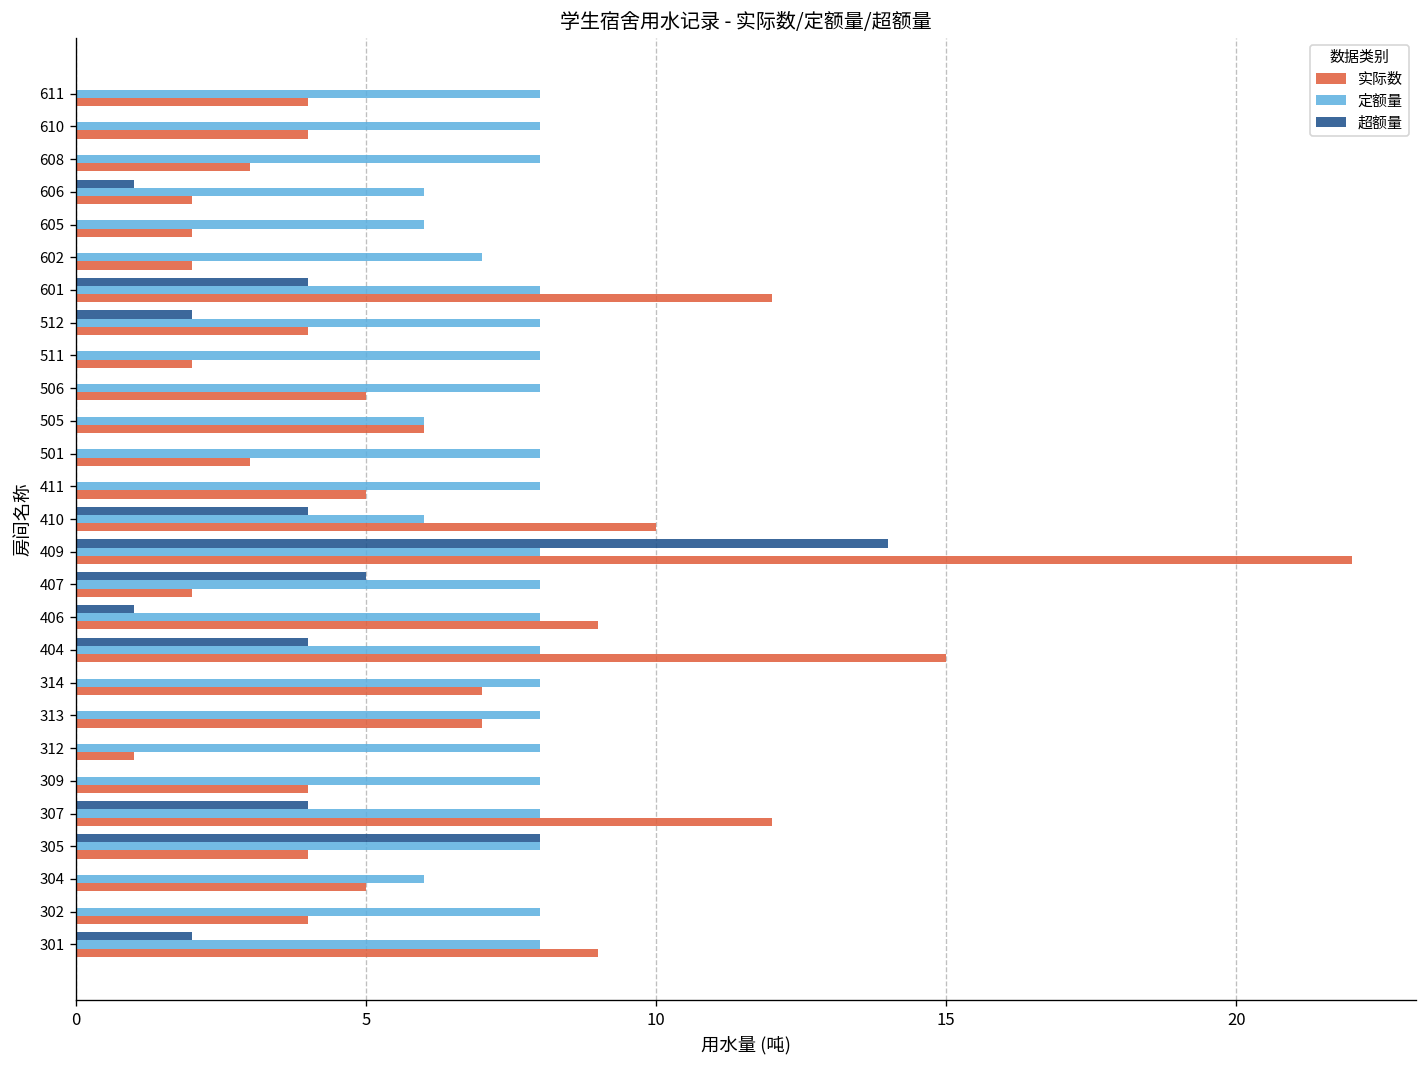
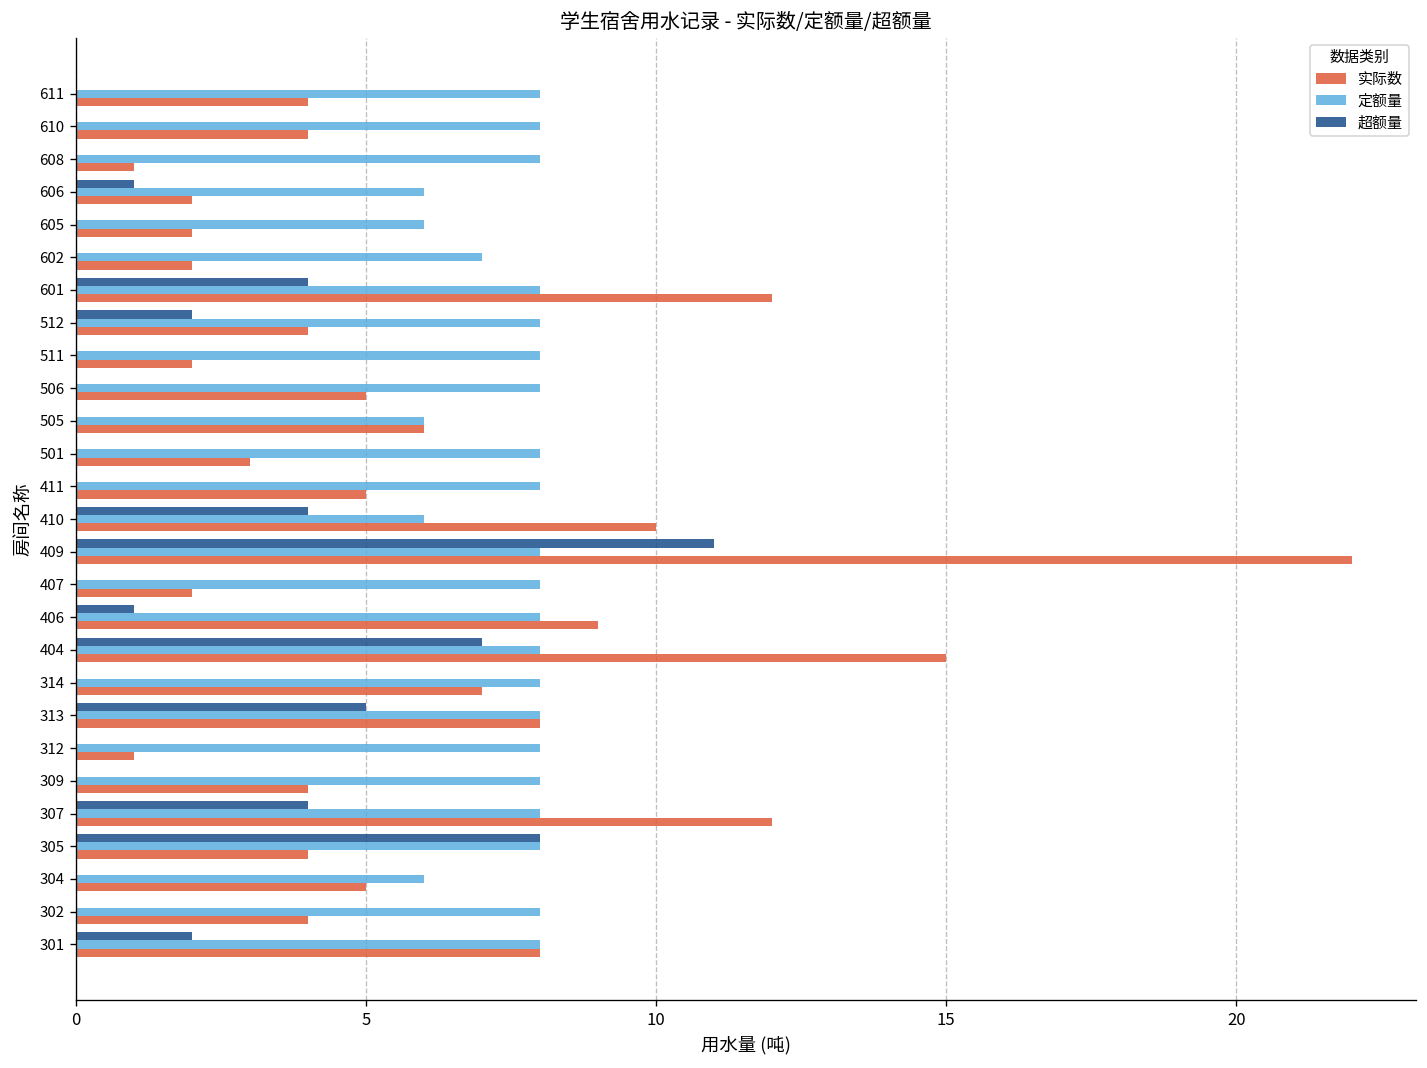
实际数, 608: 3 -> 1
超额量, 409: 14 -> 11
超额量, 407: 5 -> 0
超额量, 404: 4 -> 7
超额量, 313: 0 -> 5
实际数, 313: 7 -> 8
实际数, 301: 9 -> 8
